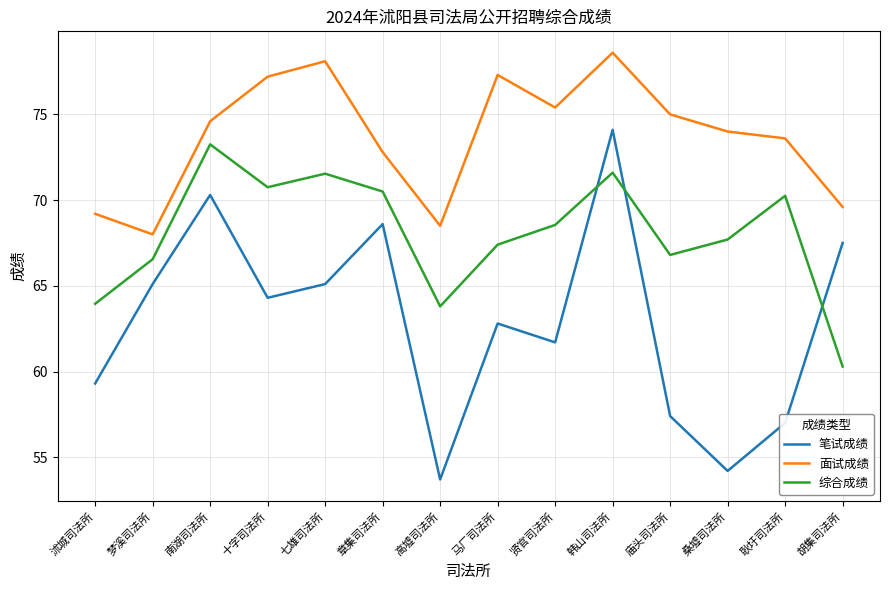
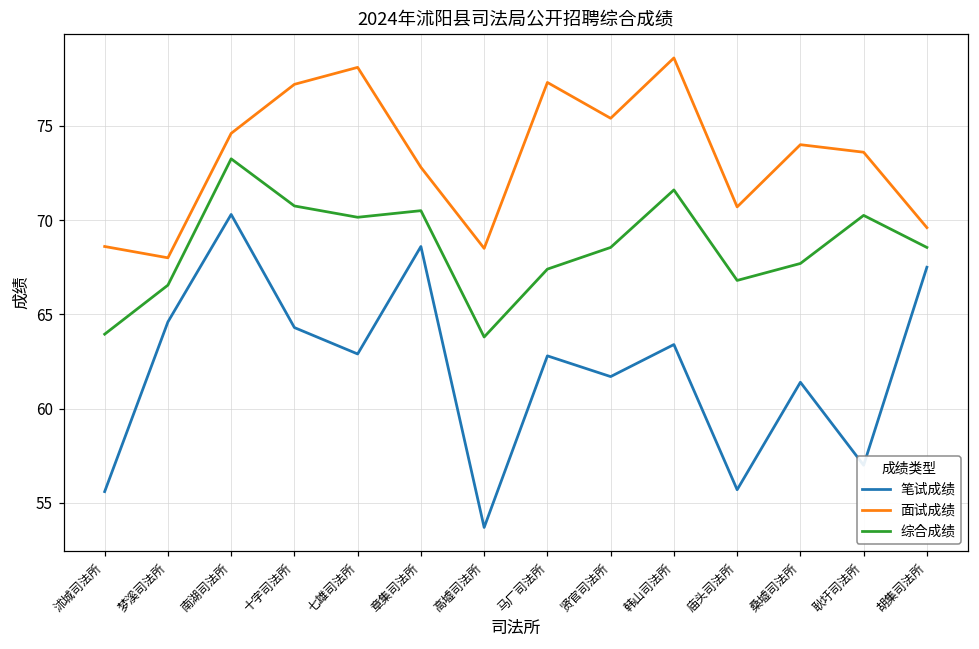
笔试成绩, 沭城司法所: 59.3 -> 55.6
面试成绩, 沭城司法所: 69.2 -> 68.6
笔试成绩, 梦溪司法所: 65.1 -> 64.6
笔试成绩, 七雄司法所: 65.1 -> 62.9
综合成绩, 七雄司法所: 71.5 -> 70.2
笔试成绩, 韩山司法所: 74.1 -> 63.4
笔试成绩, 庙头司法所: 57.4 -> 55.7
面试成绩, 庙头司法所: 75.0 -> 70.7
笔试成绩, 桑墟司法所: 54.2 -> 61.4
综合成绩, 胡集司法所: 60.3 -> 68.6
